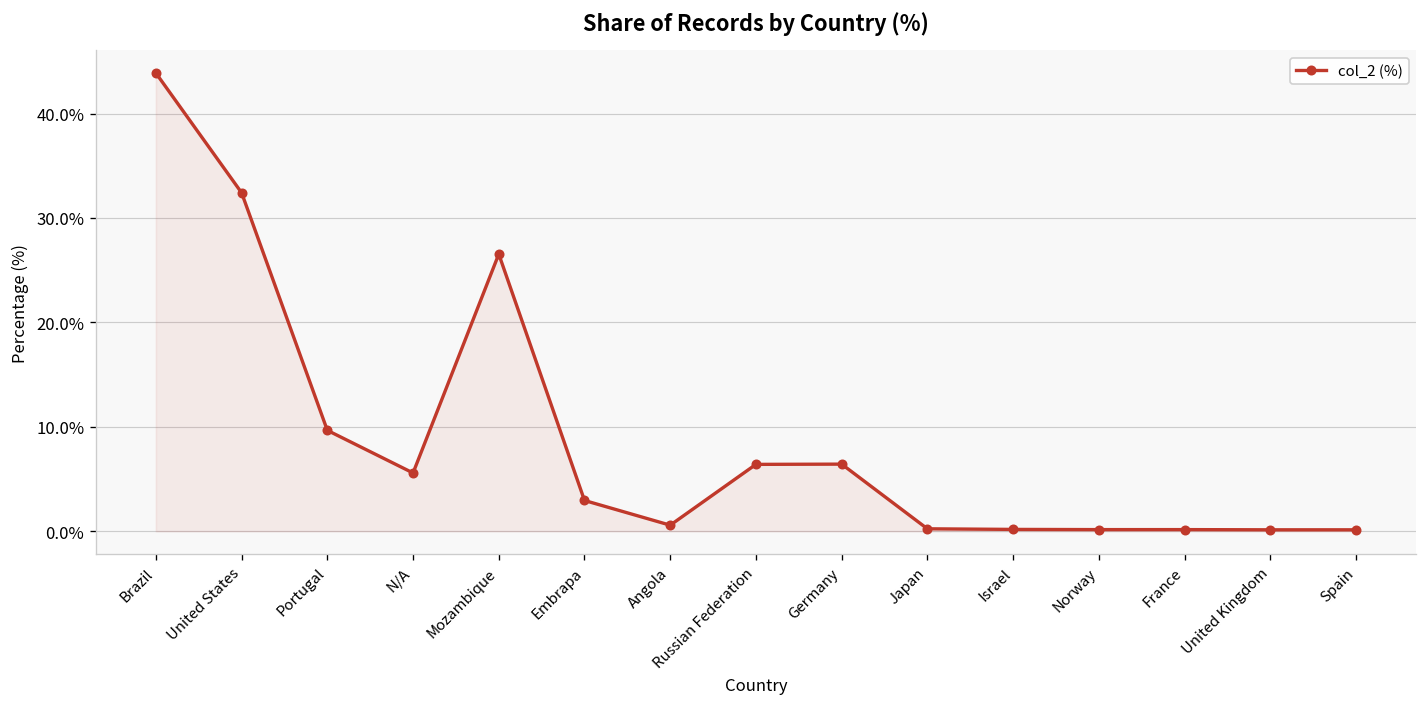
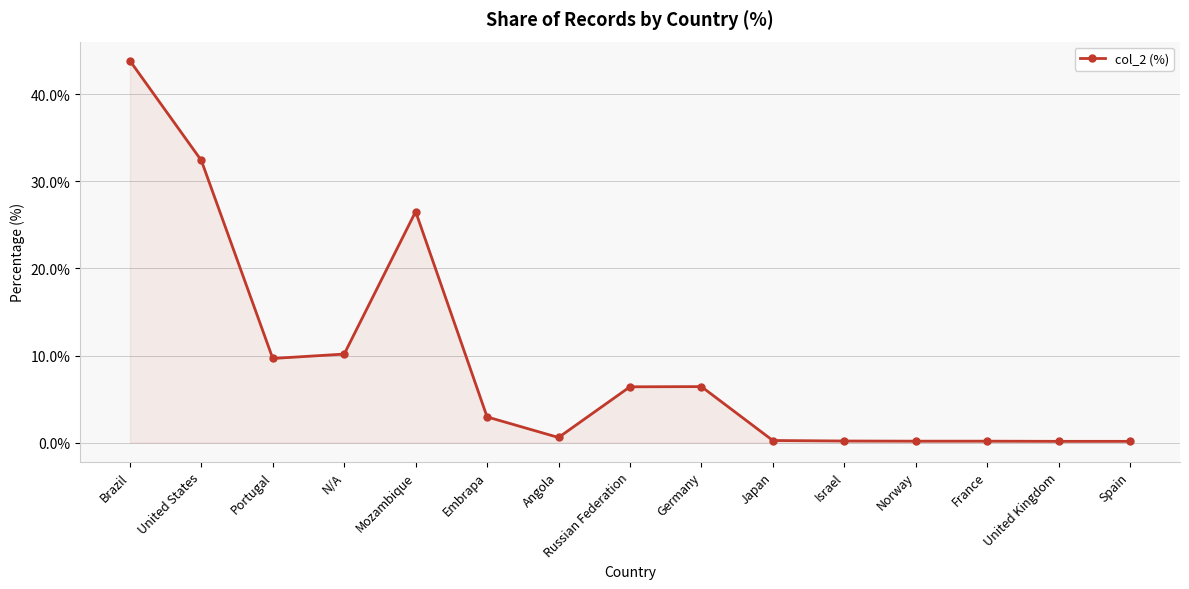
N/A: 6% -> 10%
